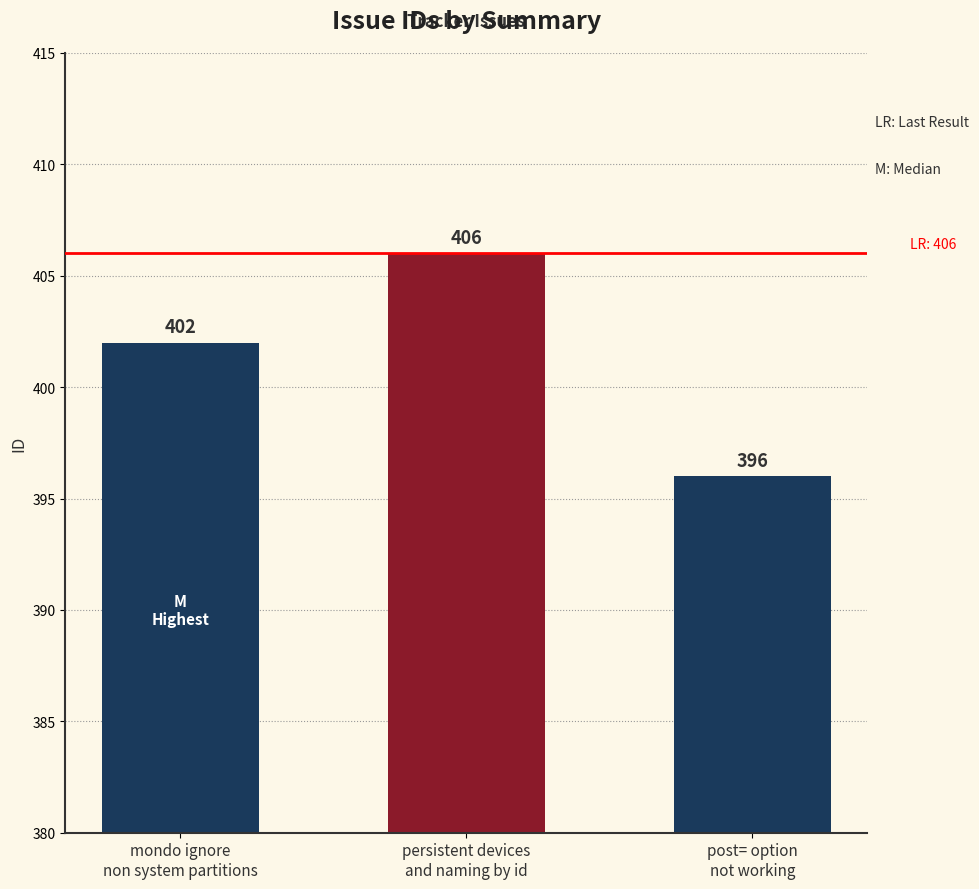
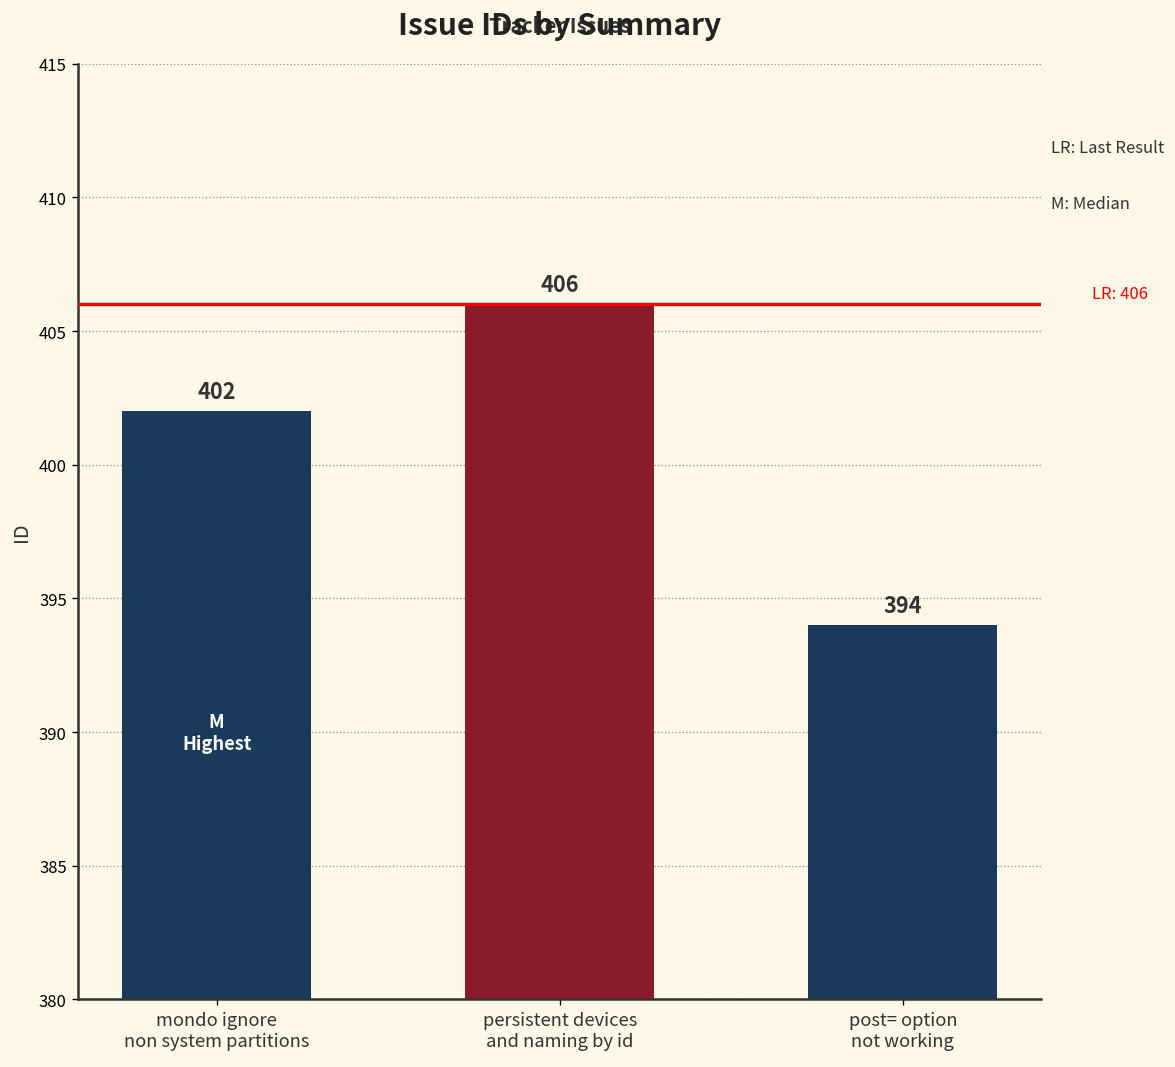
post= option not working: 396 -> 394
